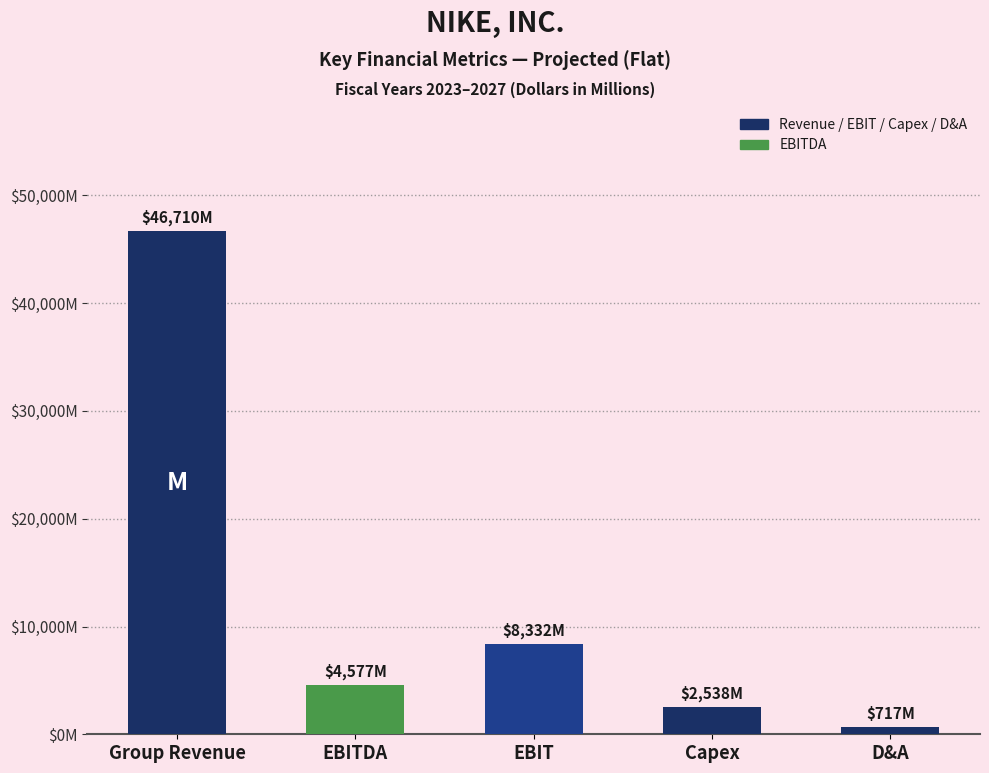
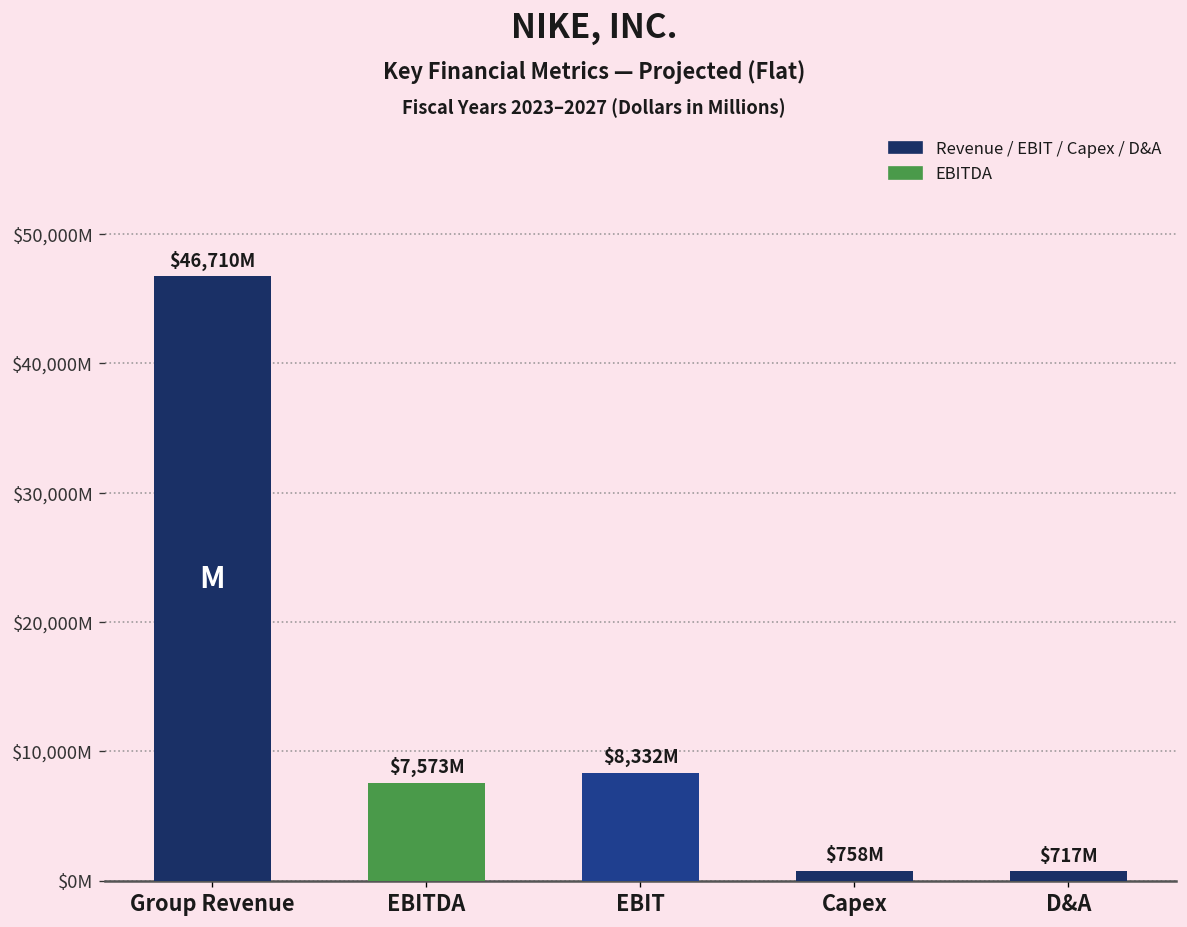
EBITDA: $4,577M -> $7,573M
Capex: $2,538M -> $758M
